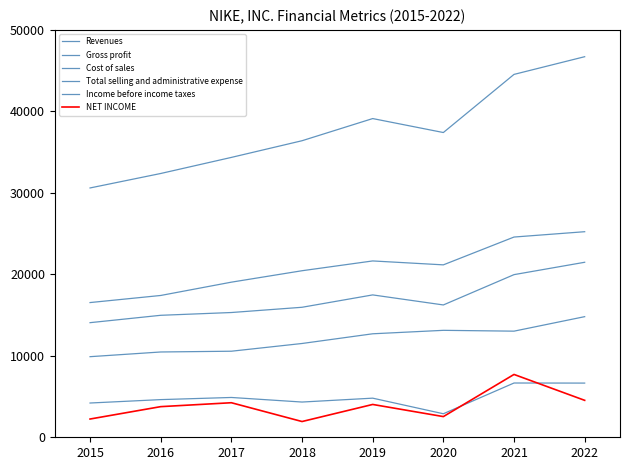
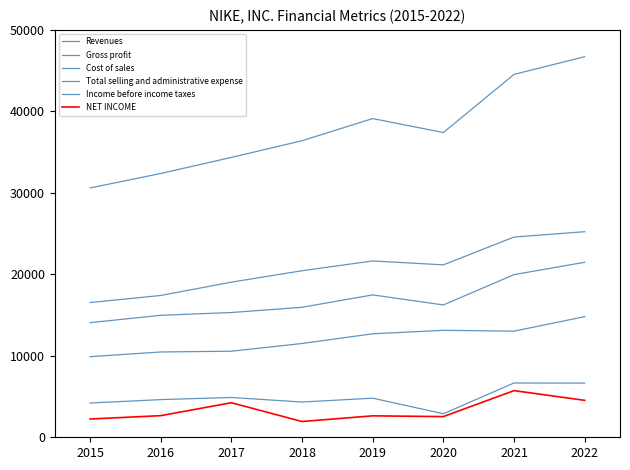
NET INCOME, 2016: 4000 -> 3000
NET INCOME, 2019: 4000 -> 3000
NET INCOME, 2021: 8000 -> 6000
